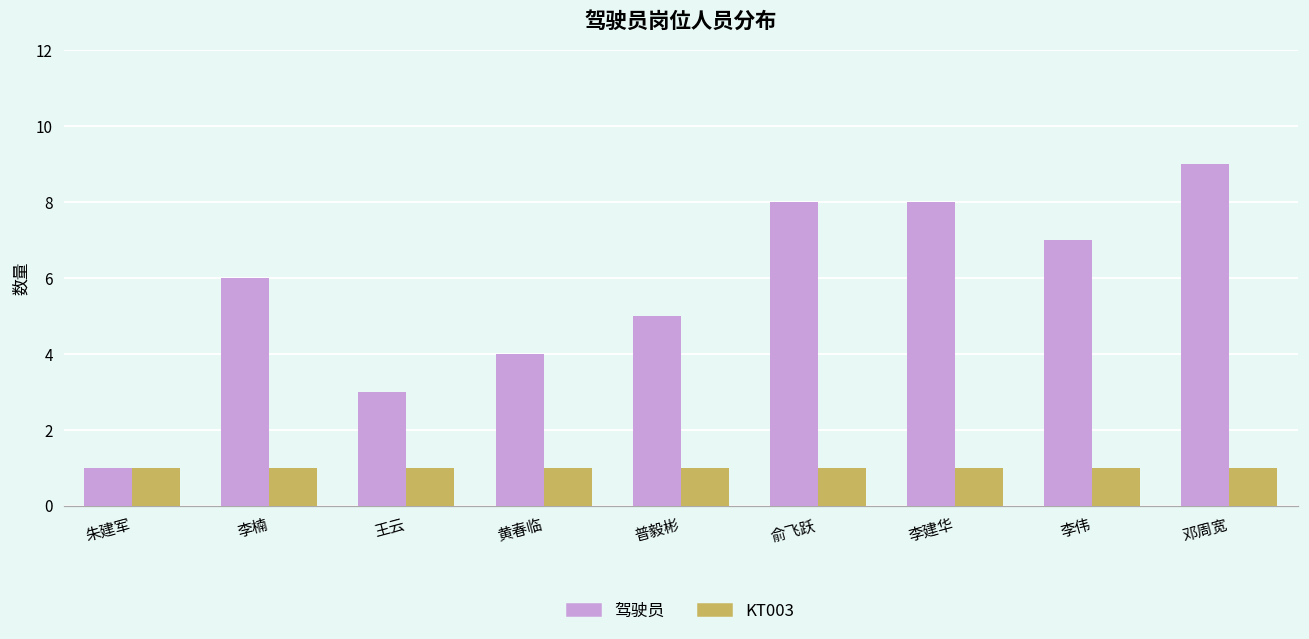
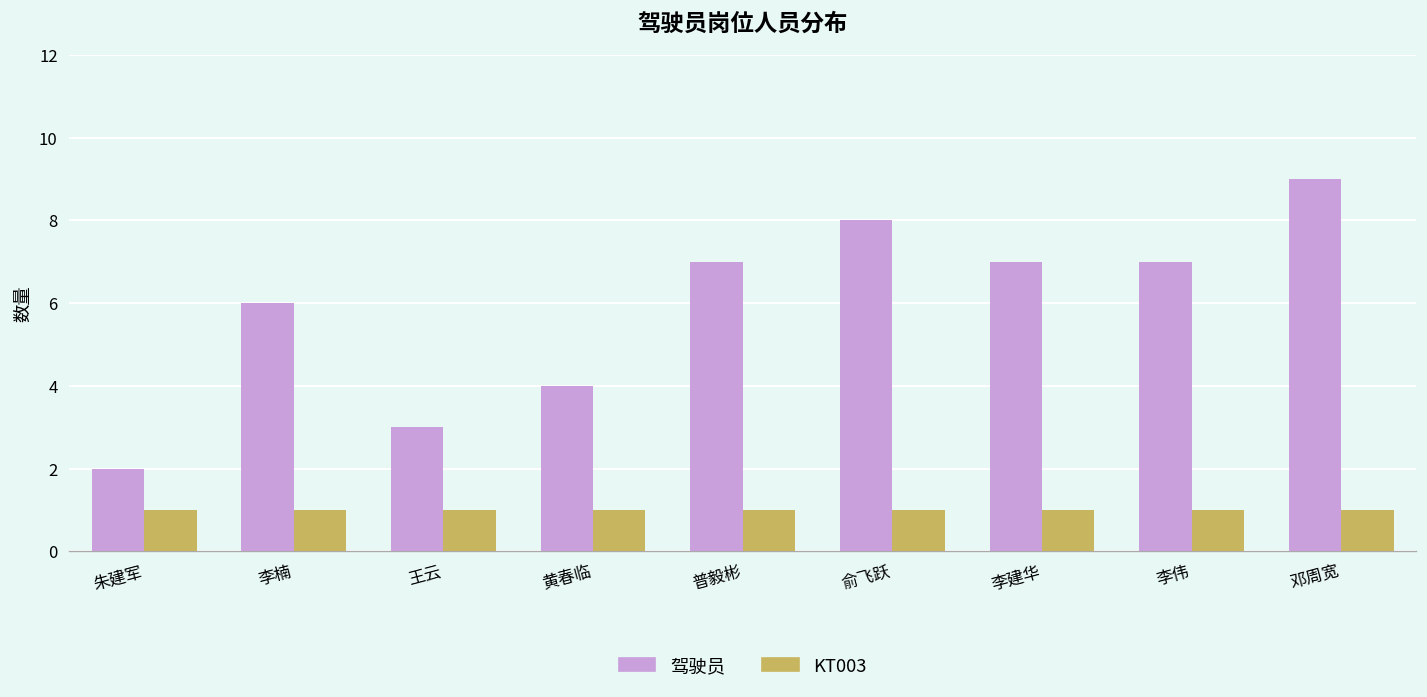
驾驶员, 朱建军: 1 -> 2
驾驶员, 普毅彬: 5 -> 7
驾驶员, 李建华: 8 -> 7
